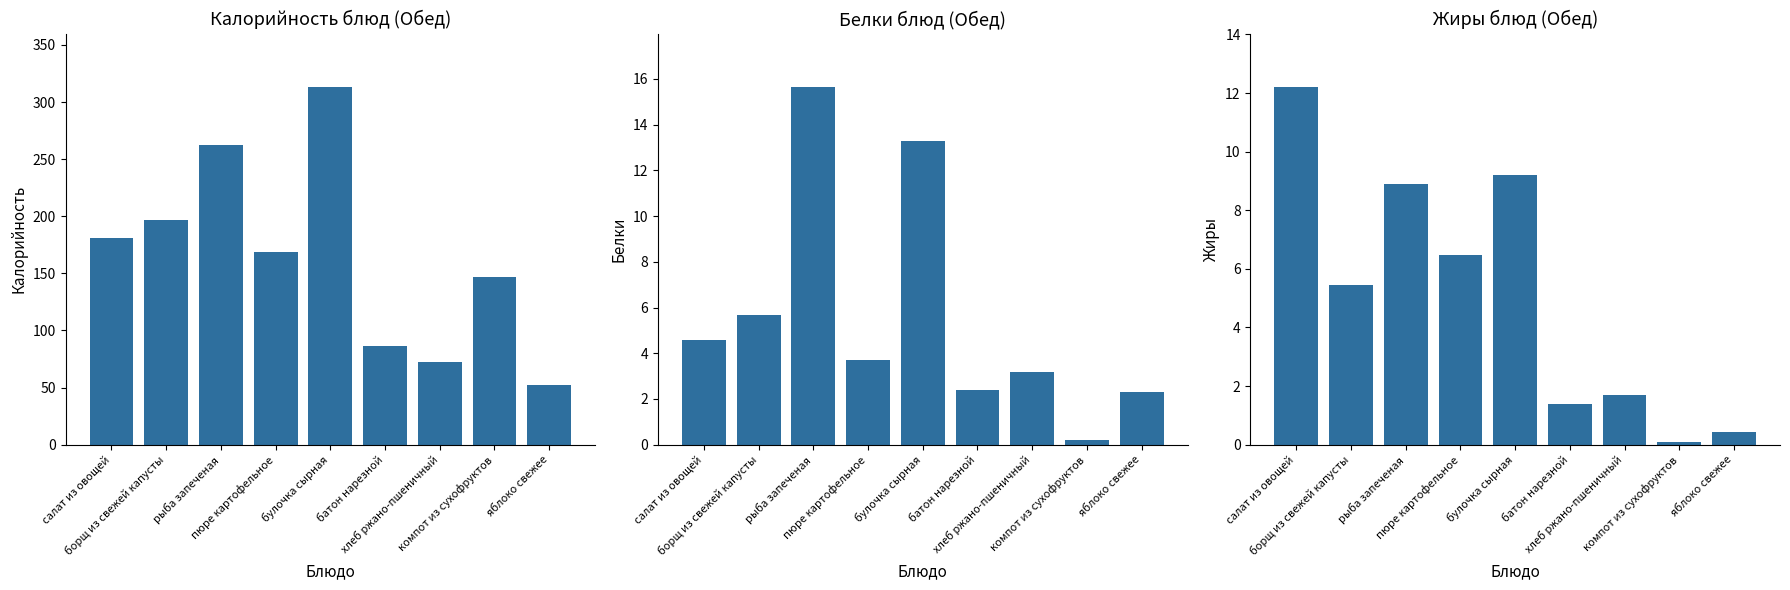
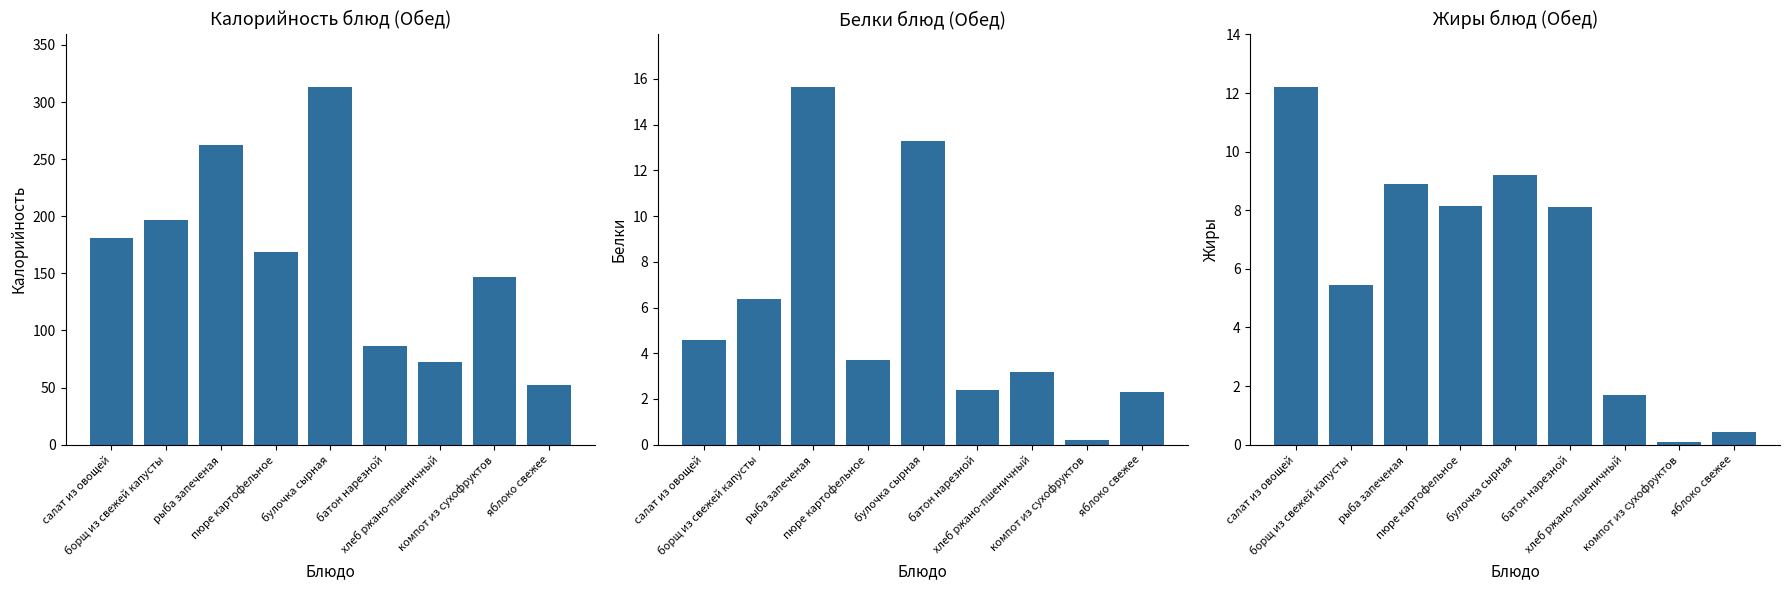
Белки блюд (Обед), борщ из свежей капусты: 5.7 -> 6.4
Жиры блюд (Обед), пюре картофельное: 6.5 -> 8.1
Жиры блюд (Обед), батон нарезной: 1.4 -> 8.1
